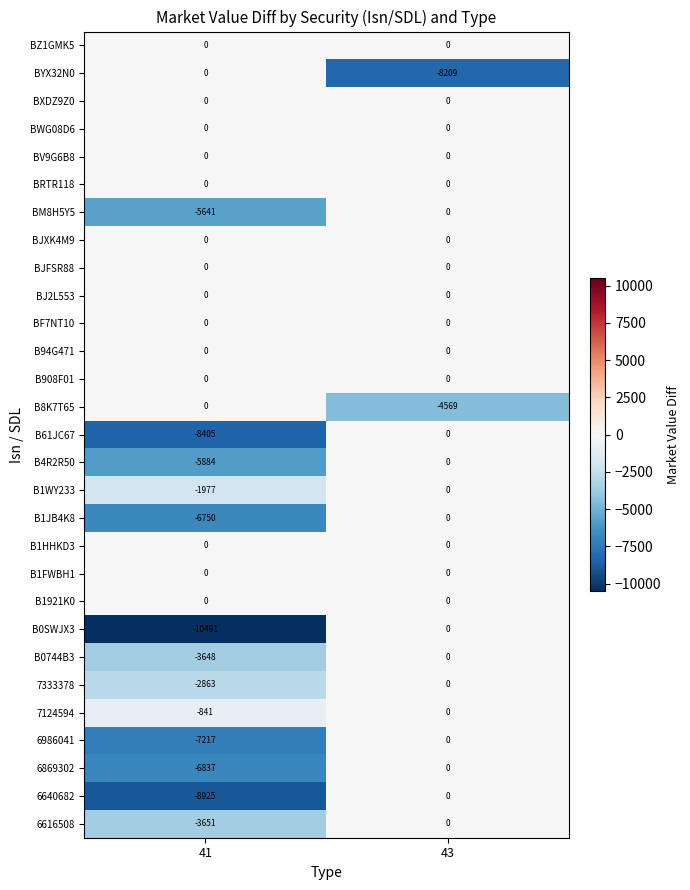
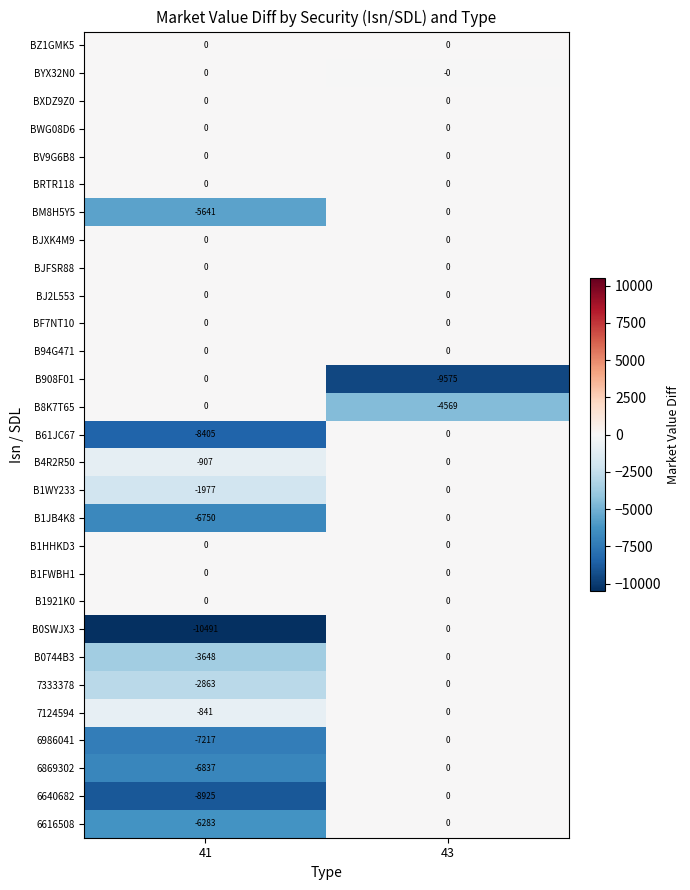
BYX32N0, 43: -8209 -> -0
B908F01, 43: 0 -> -9575
B4R2R50, 41: -5884 -> -907
6616508, 41: -3651 -> -6283
